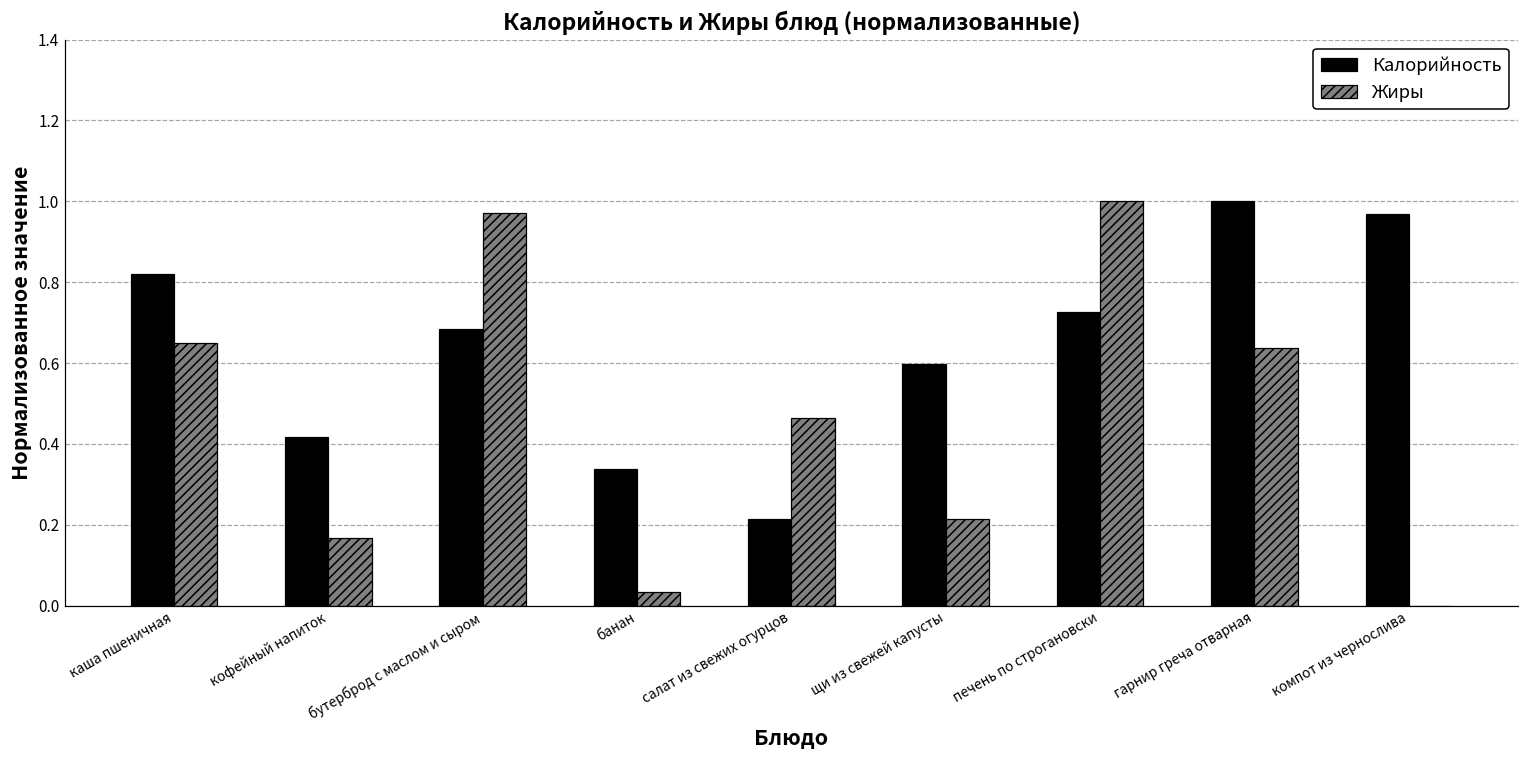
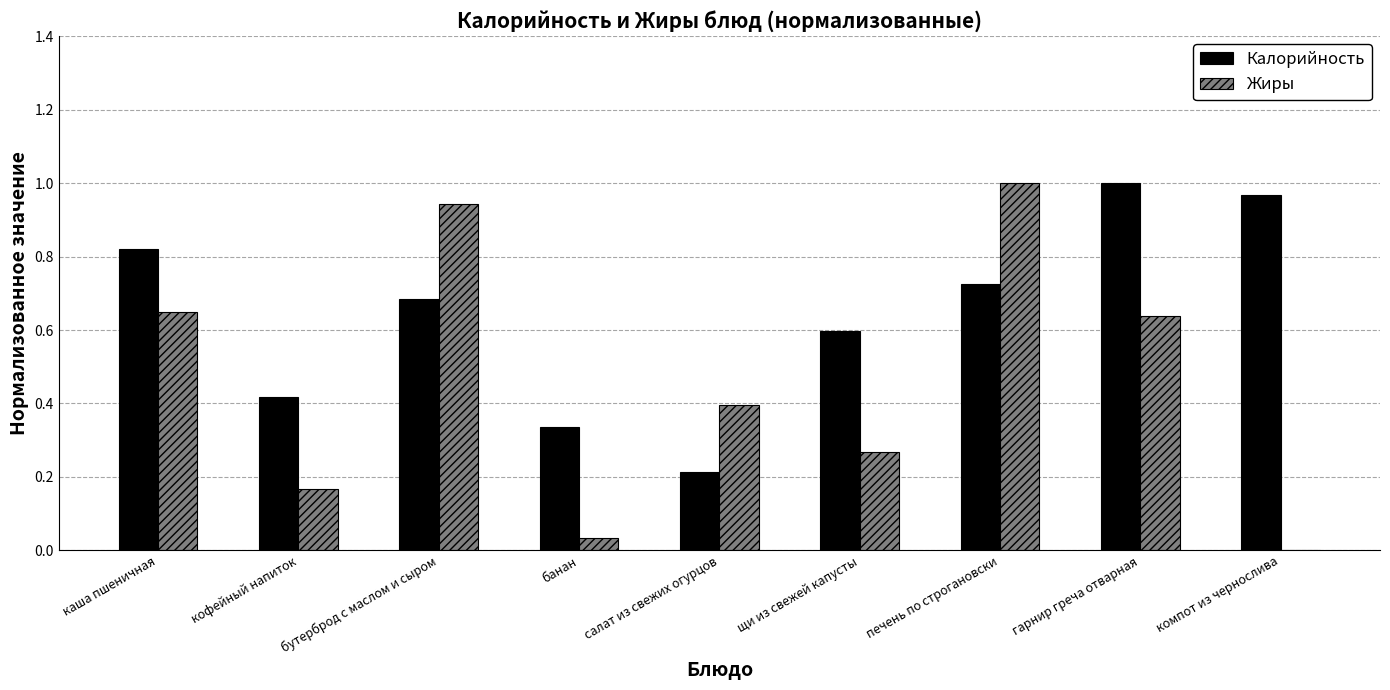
Жиры, бутерброд с маслом и сыром: 0.97 -> 0.94
Жиры, салат из свежих огурцов: 0.46 -> 0.40
Жиры, щи из свежей капусты: 0.21 -> 0.27
